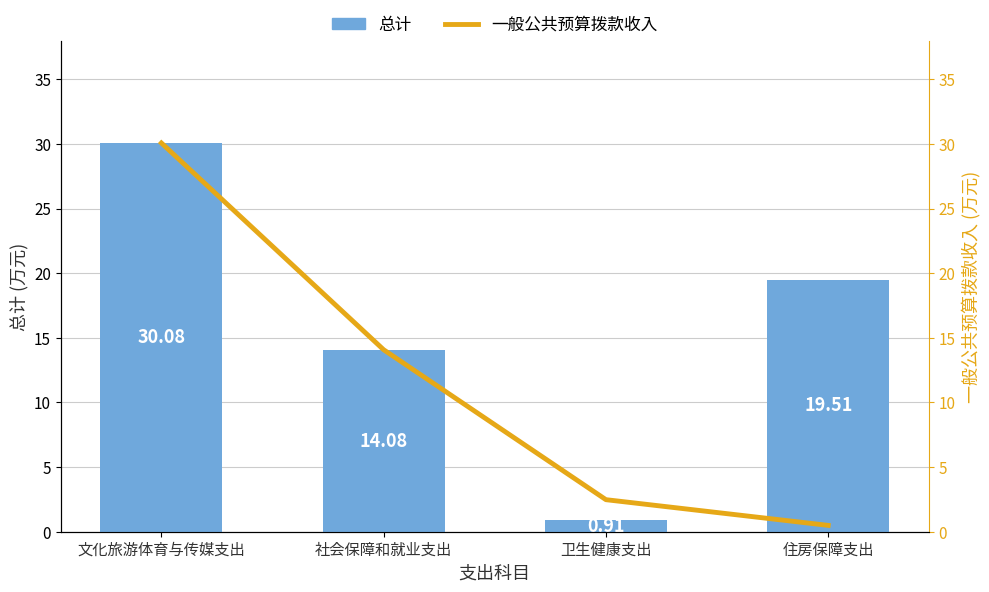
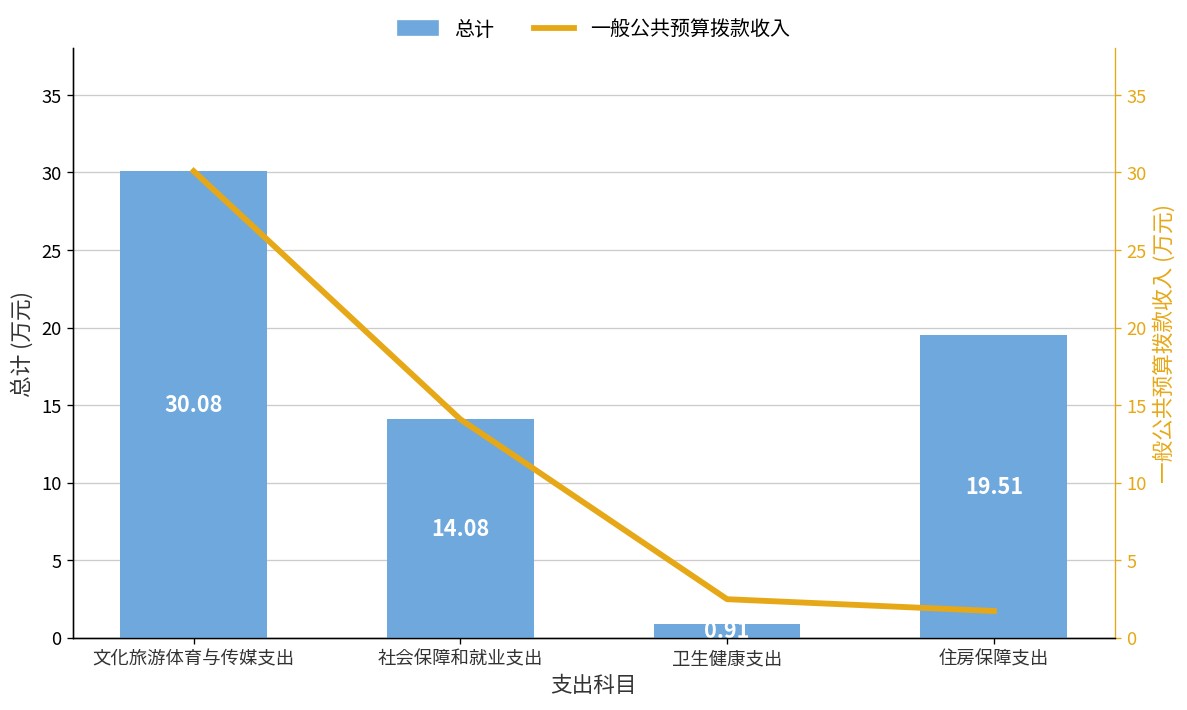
一般公共预算拨款收入, 住房保障支出: 0.5 -> 1.7
